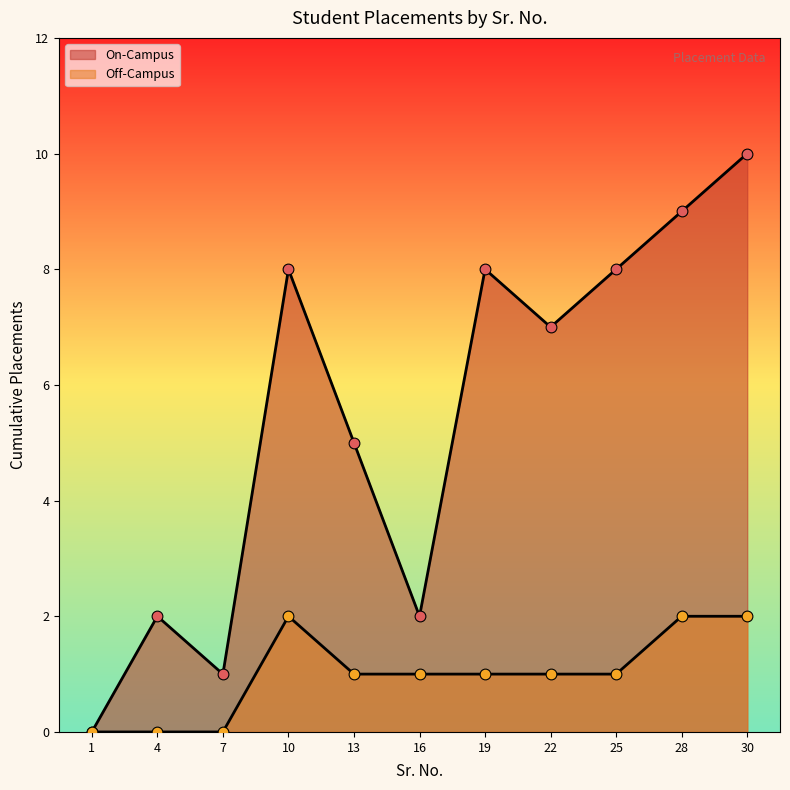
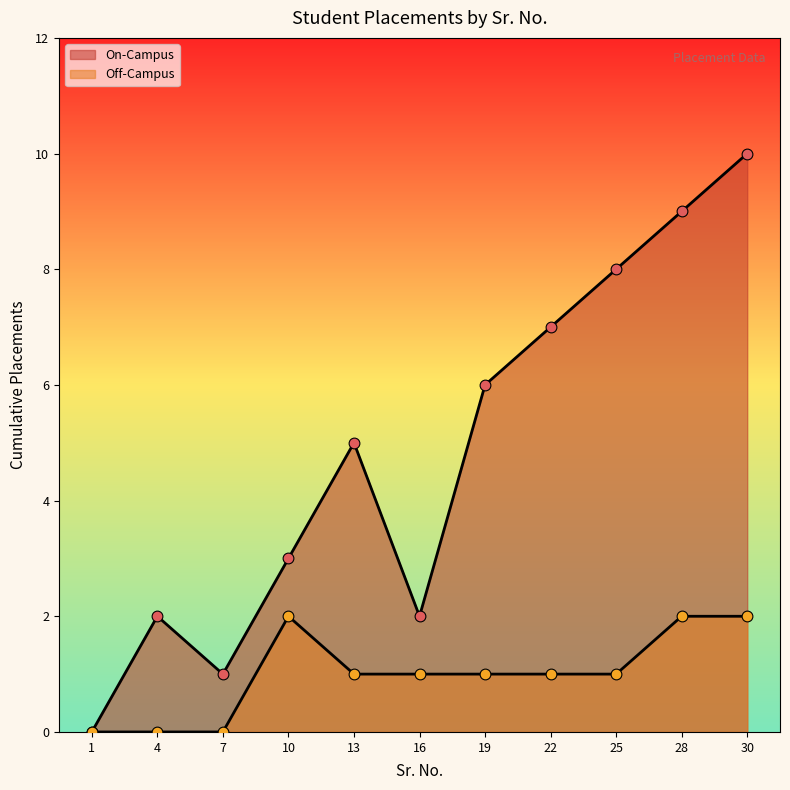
On-Campus, 10: 8 -> 3
On-Campus, 19: 8 -> 6
